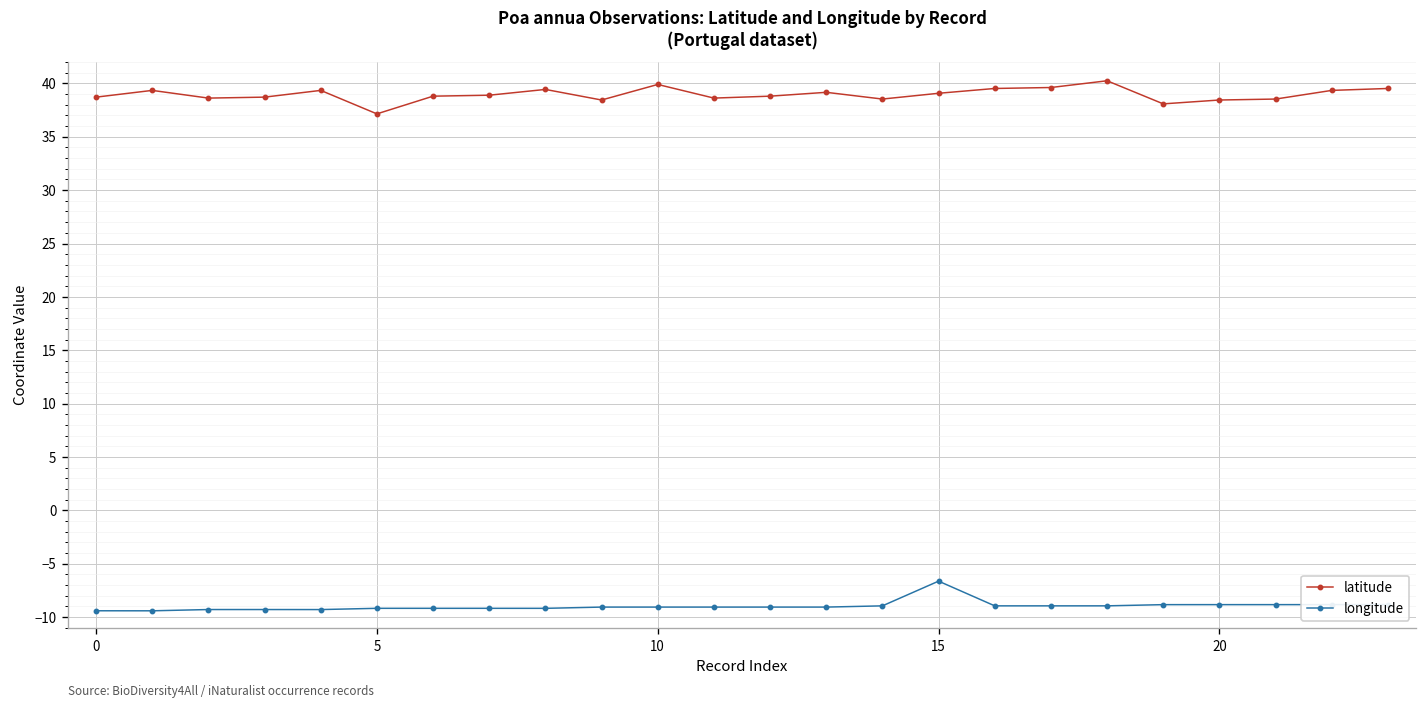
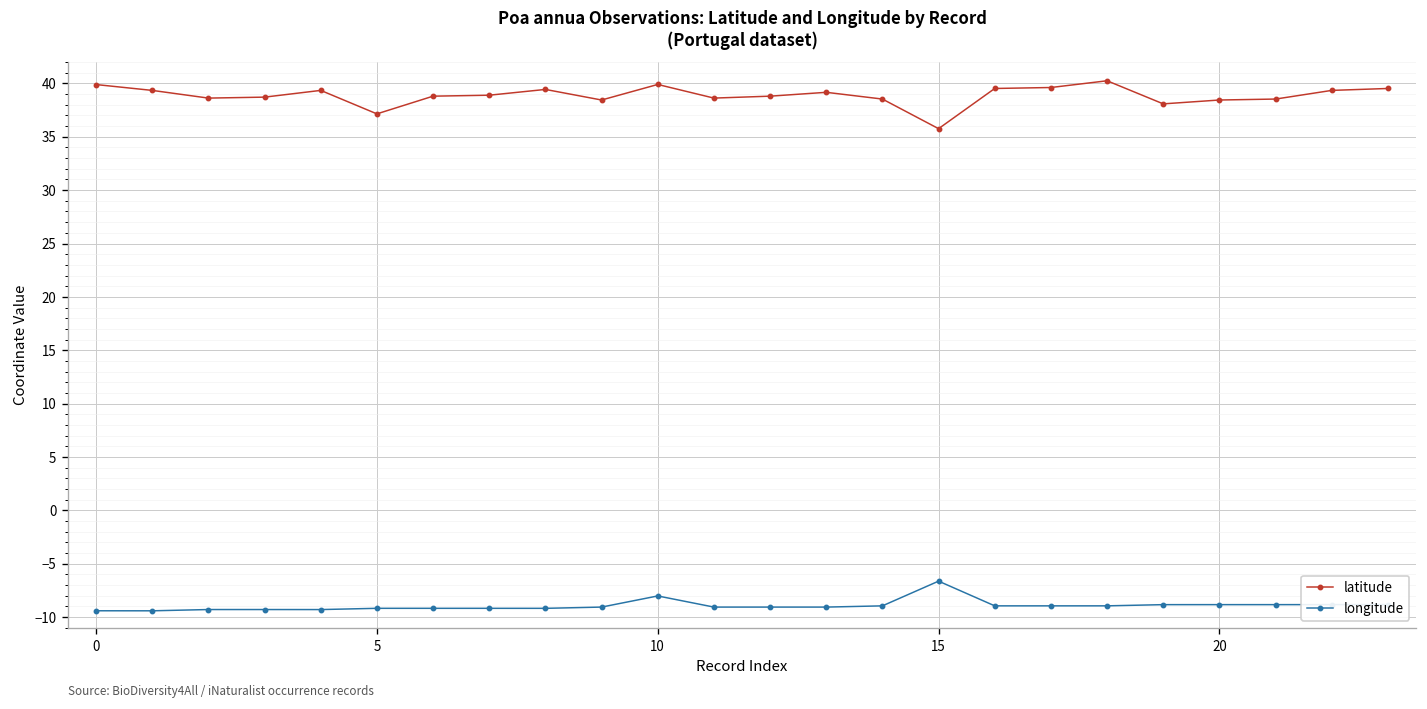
latitude, 0: 39 -> 40
longitude, 10: -9 -> -8
latitude, 15: 39 -> 36
